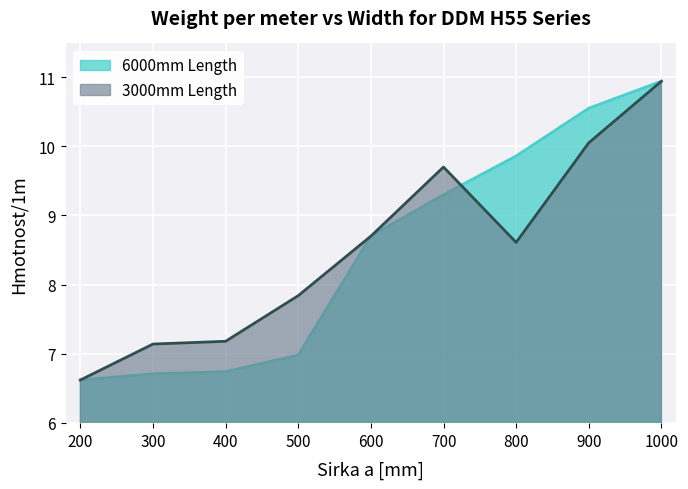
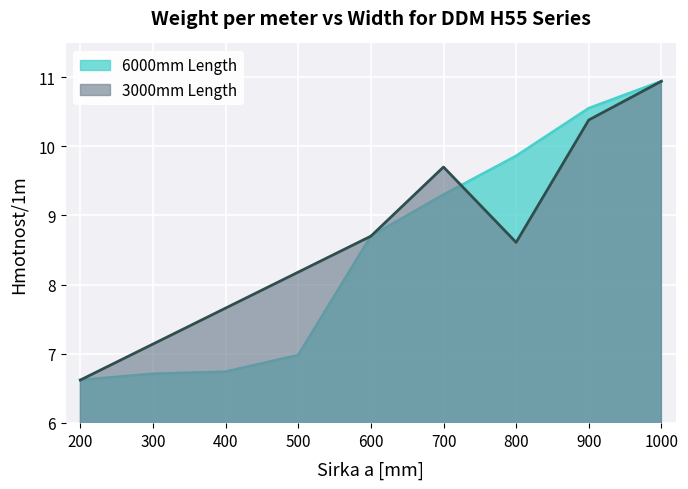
3000mm Length, 400: 7.2 -> 7.7
3000mm Length, 500: 7.8 -> 8.2
3000mm Length, 900: 10.1 -> 10.4
